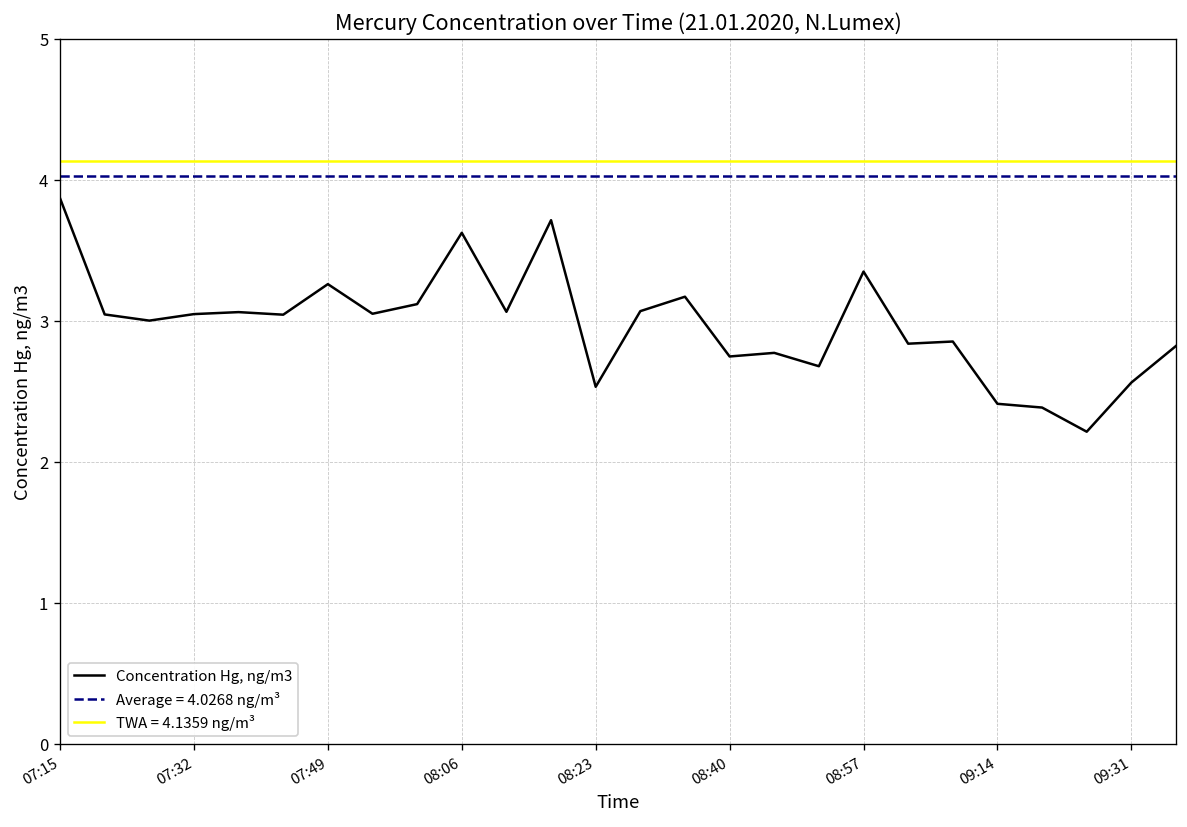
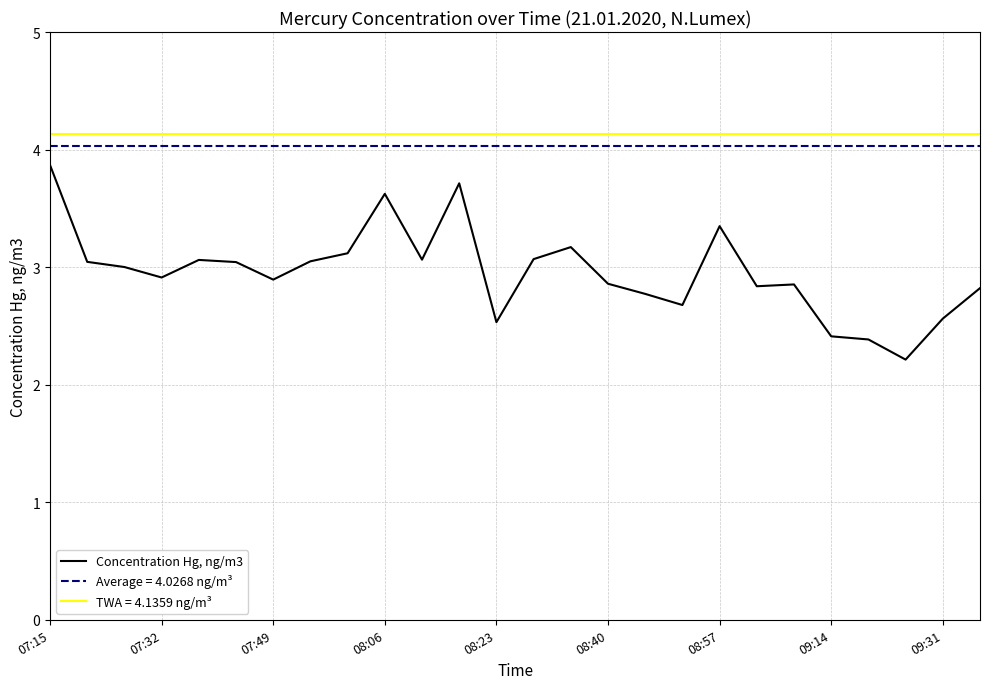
07:32: 3.05 -> 2.91
07:49: 3.26 -> 2.89
08:40: 2.75 -> 2.86
